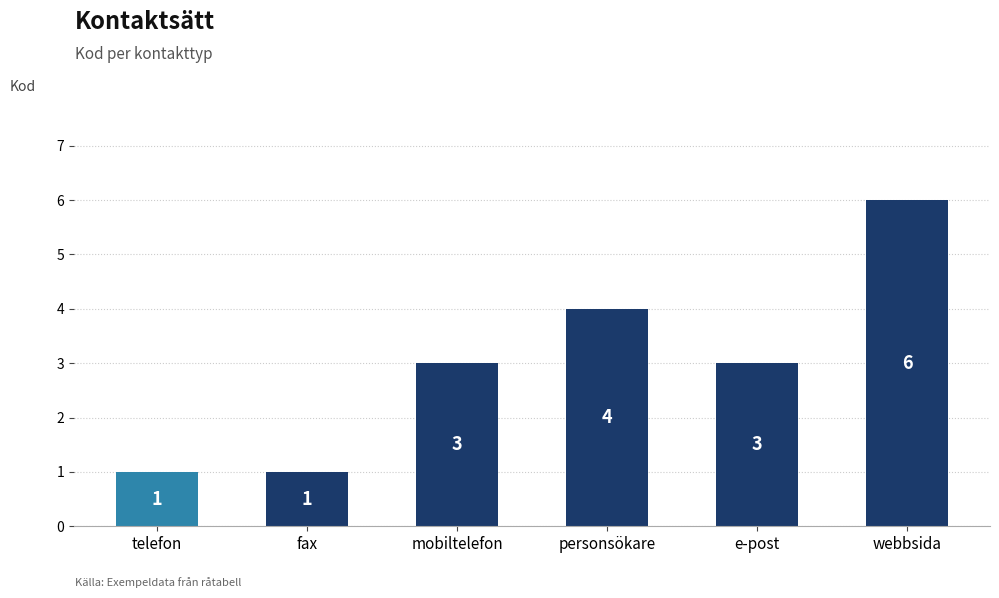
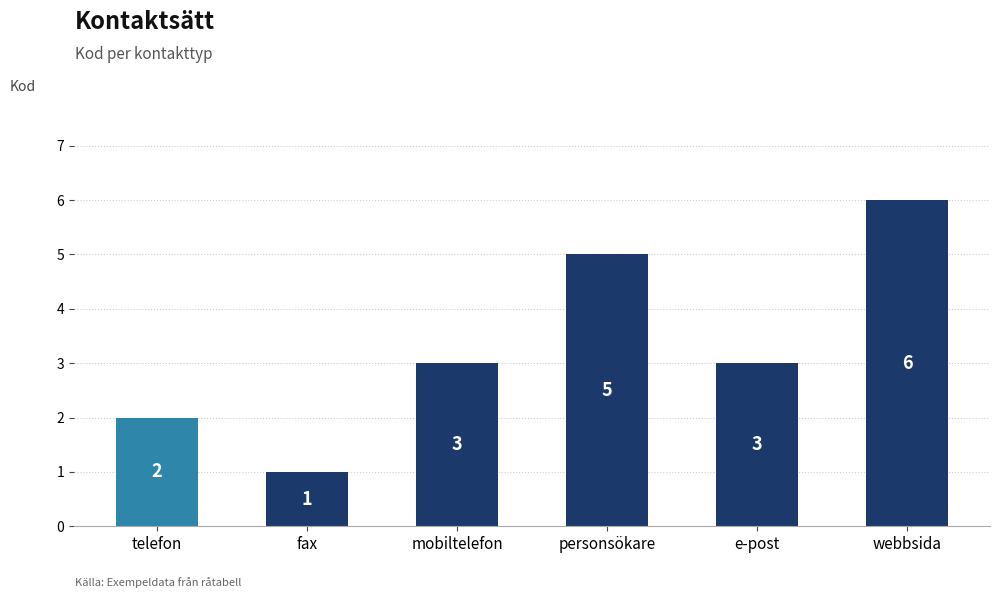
telefon: 1 -> 2
personsökare: 4 -> 5
